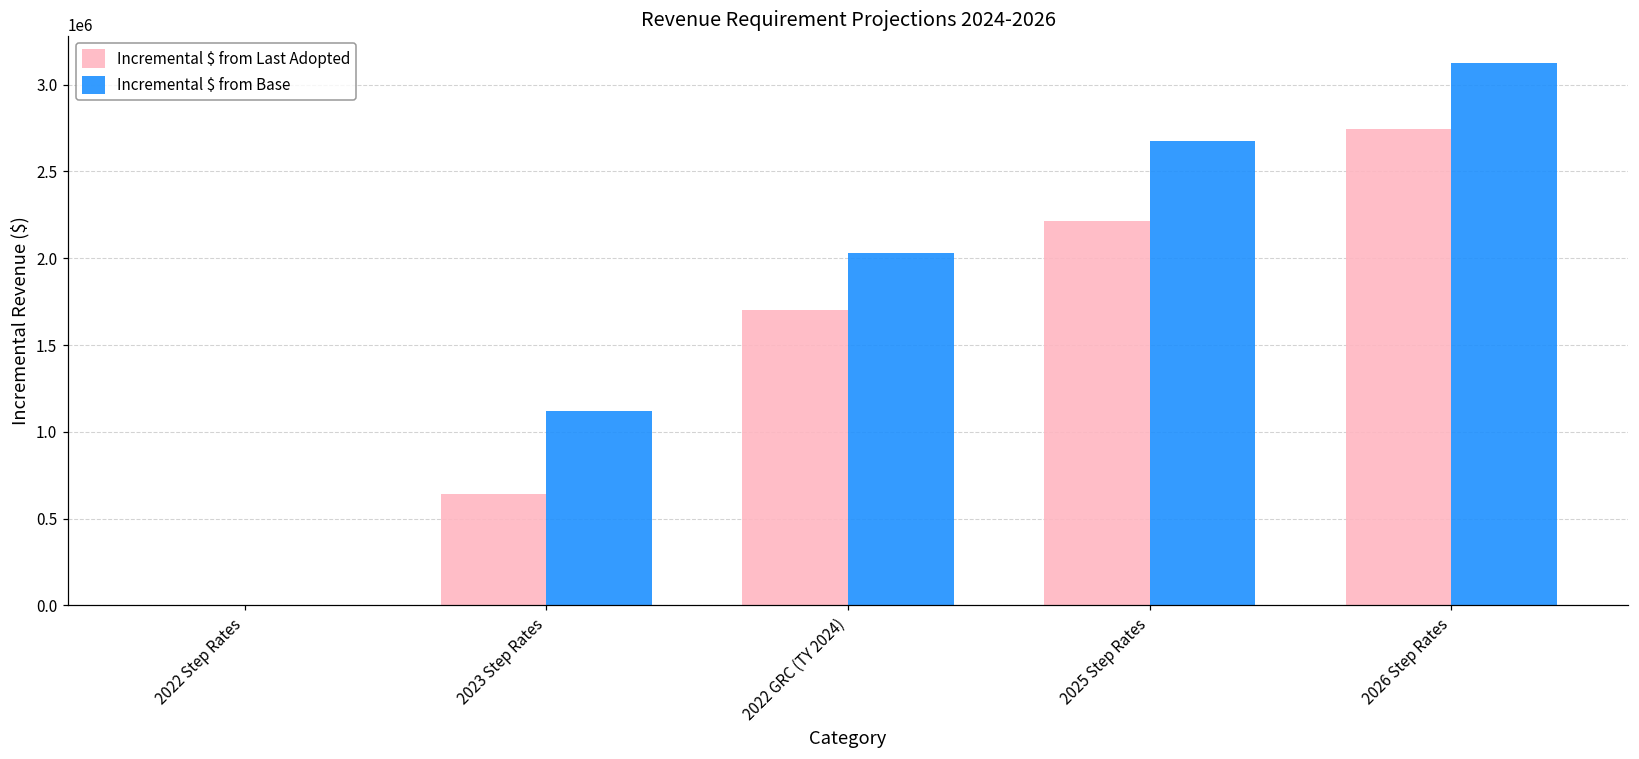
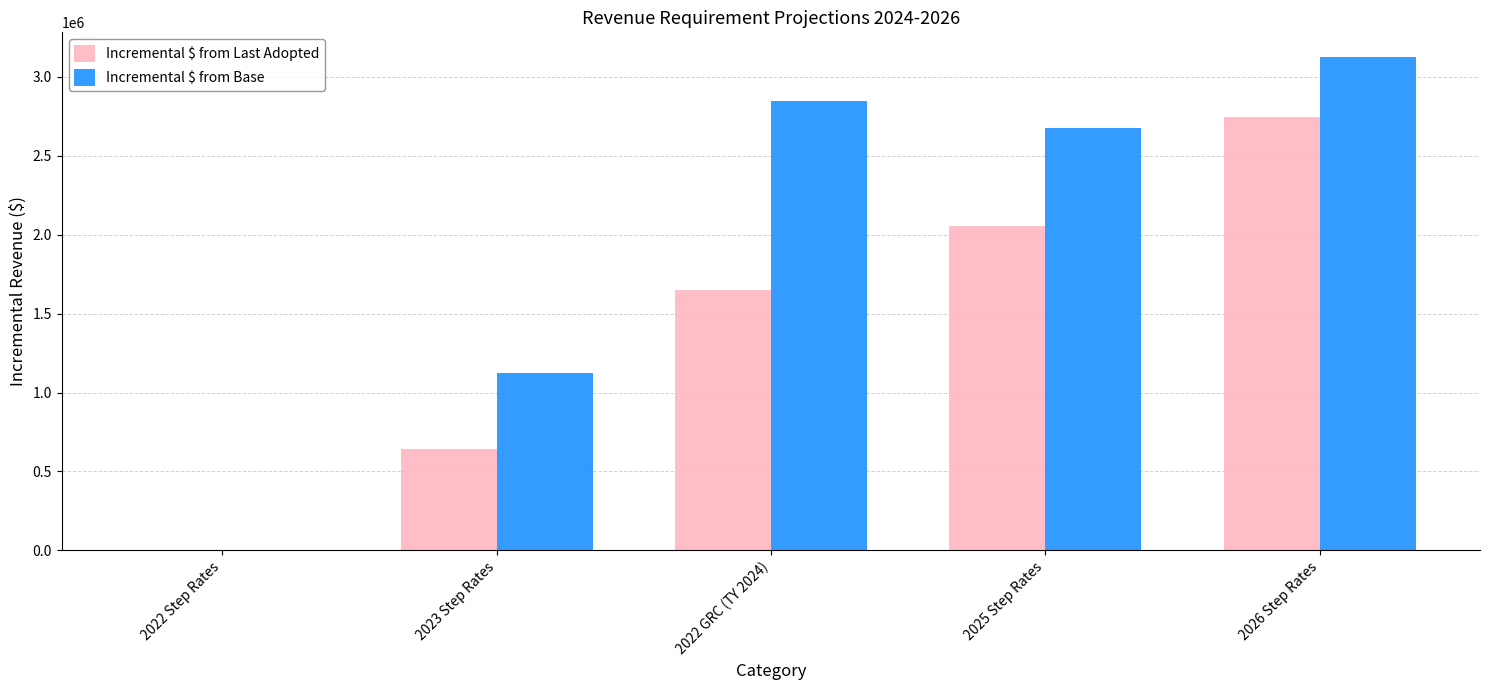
Incremental $ from Last Adopted, 2022 GRC (TY 2024): 1700000 -> 1650000
Incremental $ from Base, 2022 GRC (TY 2024): 2030000 -> 2840000
Incremental $ from Last Adopted, 2025 Step Rates: 2220000 -> 2060000
